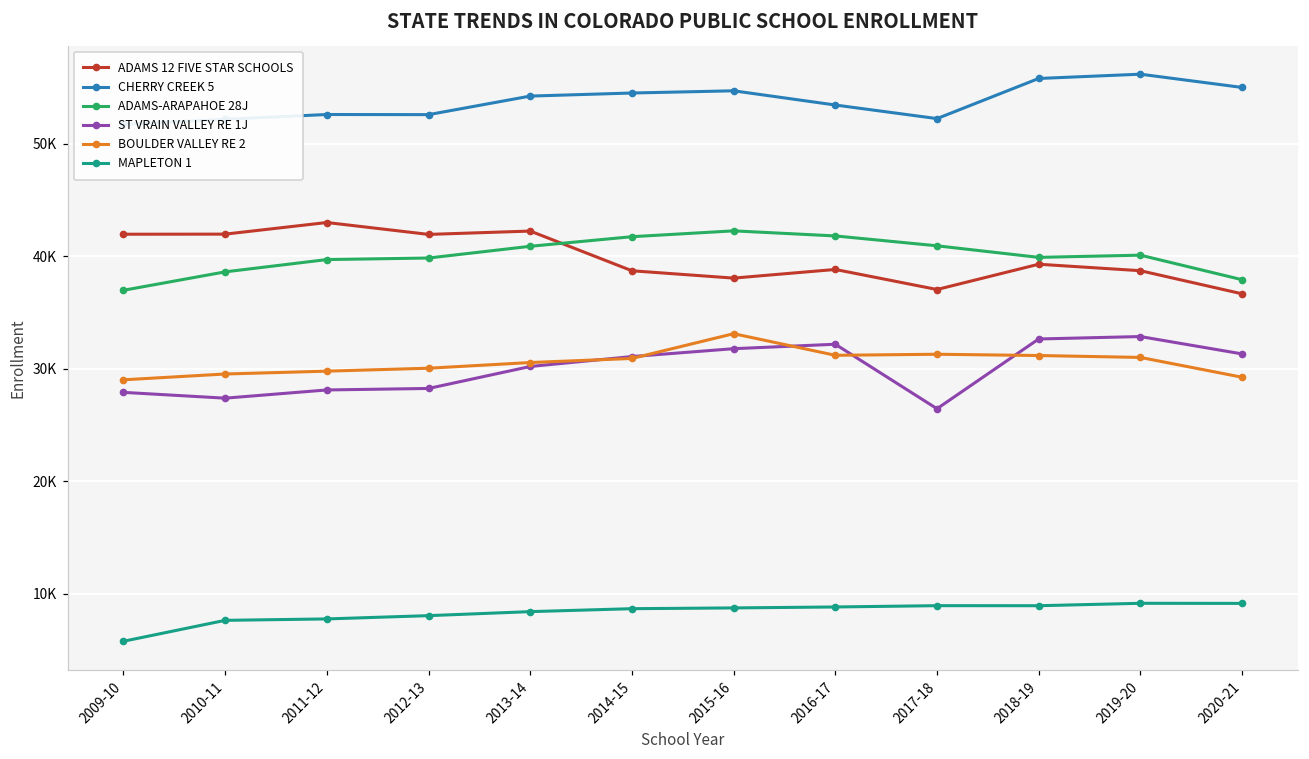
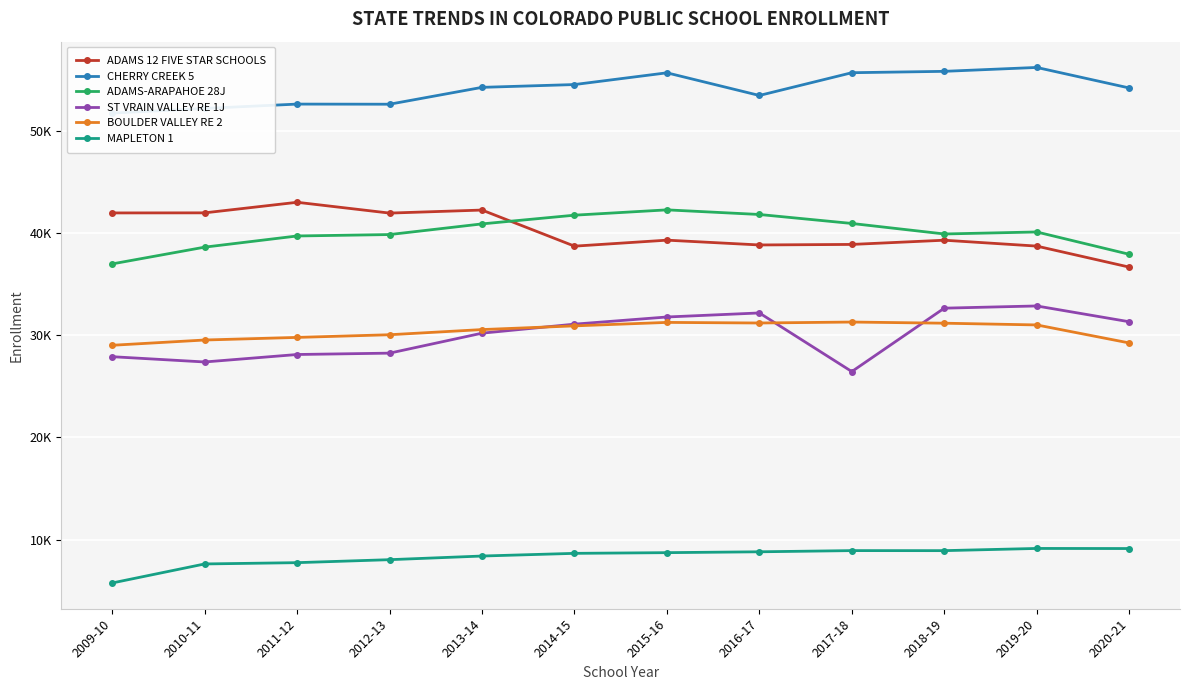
ADAMS 12 FIVE STAR SCHOOLS, 2015-16: 38000 -> 39300
CHERRY CREEK 5, 2015-16: 54700 -> 55600
BOULDER VALLEY RE 2, 2015-16: 33100 -> 31200
ADAMS 12 FIVE STAR SCHOOLS, 2017-18: 37000 -> 38900
CHERRY CREEK 5, 2017-18: 52200 -> 55700
CHERRY CREEK 5, 2020-21: 55000 -> 54200
